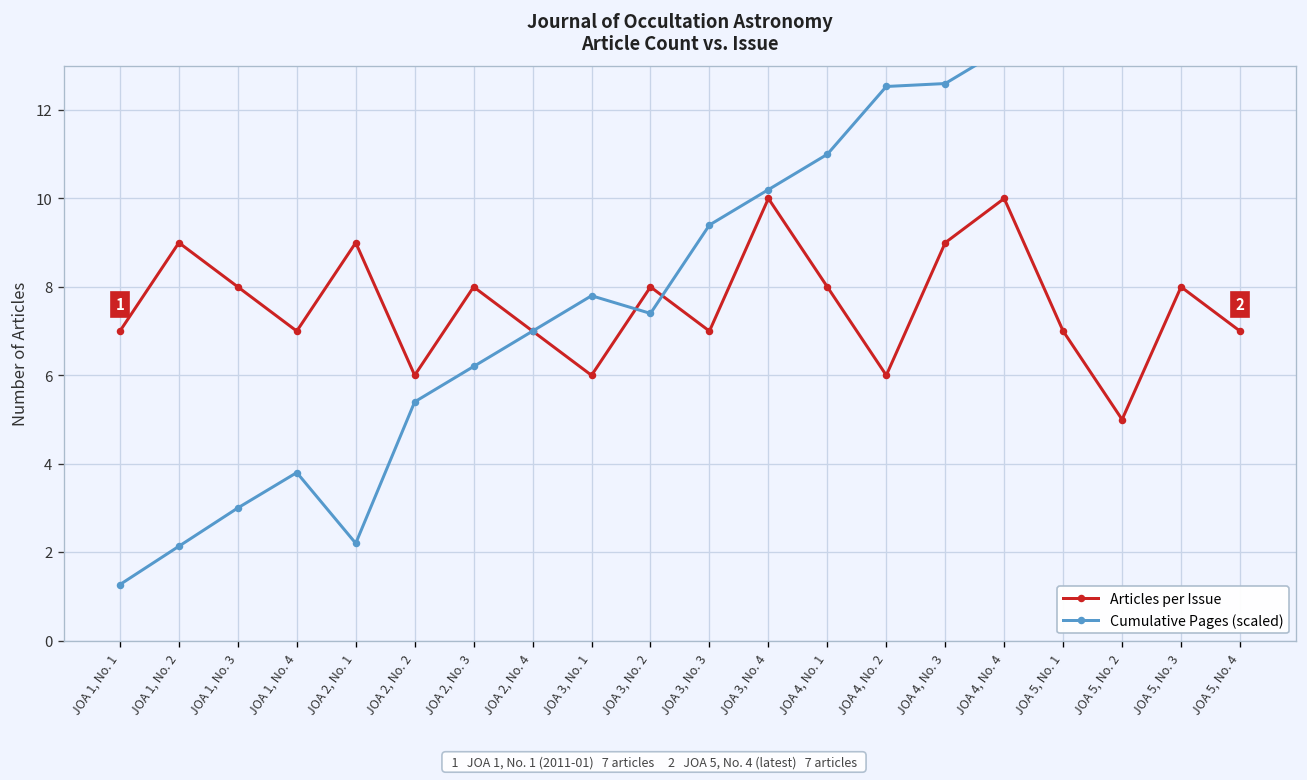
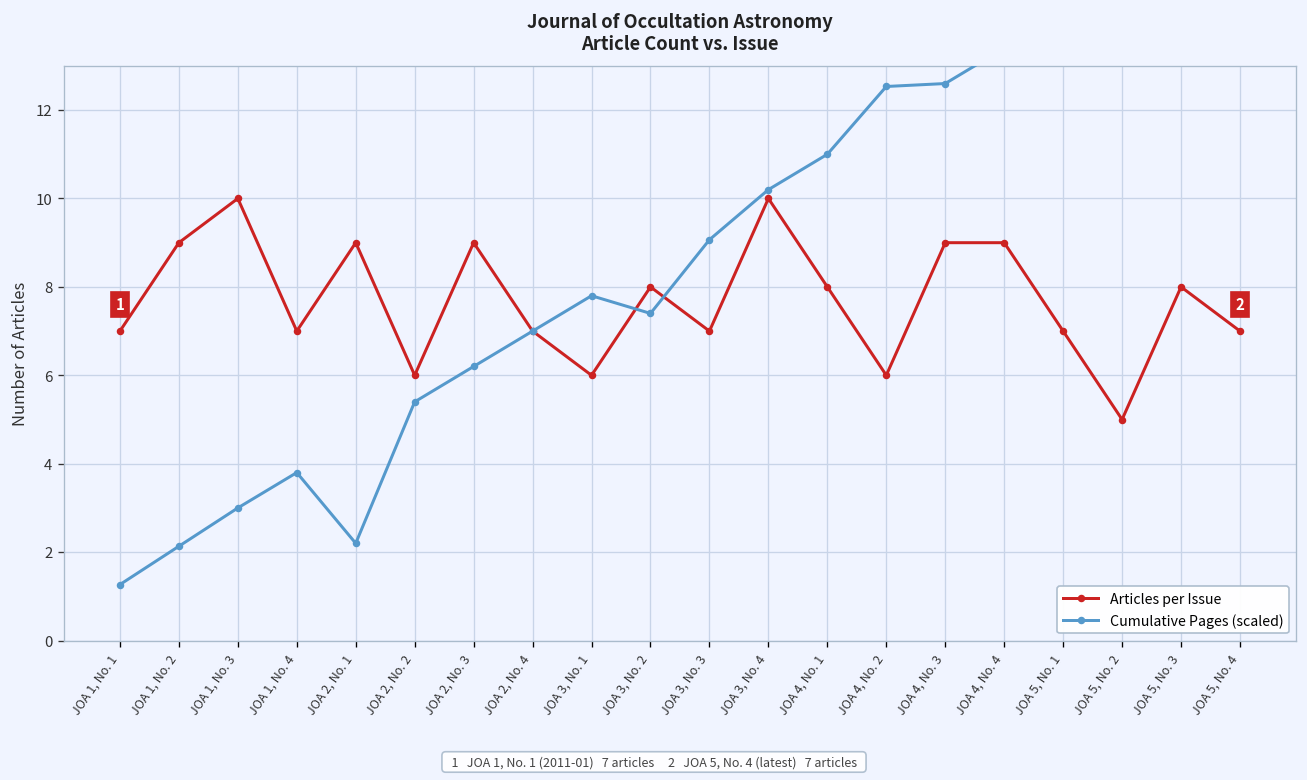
Articles per Issue, JOA 1, No. 3: 8 -> 10
Articles per Issue, JOA 2, No. 3: 8 -> 9
Cumulative Pages (scaled), JOA 3, No. 3: 9.4 -> 9.1
Articles per Issue, JOA 4, No. 4: 10 -> 9
